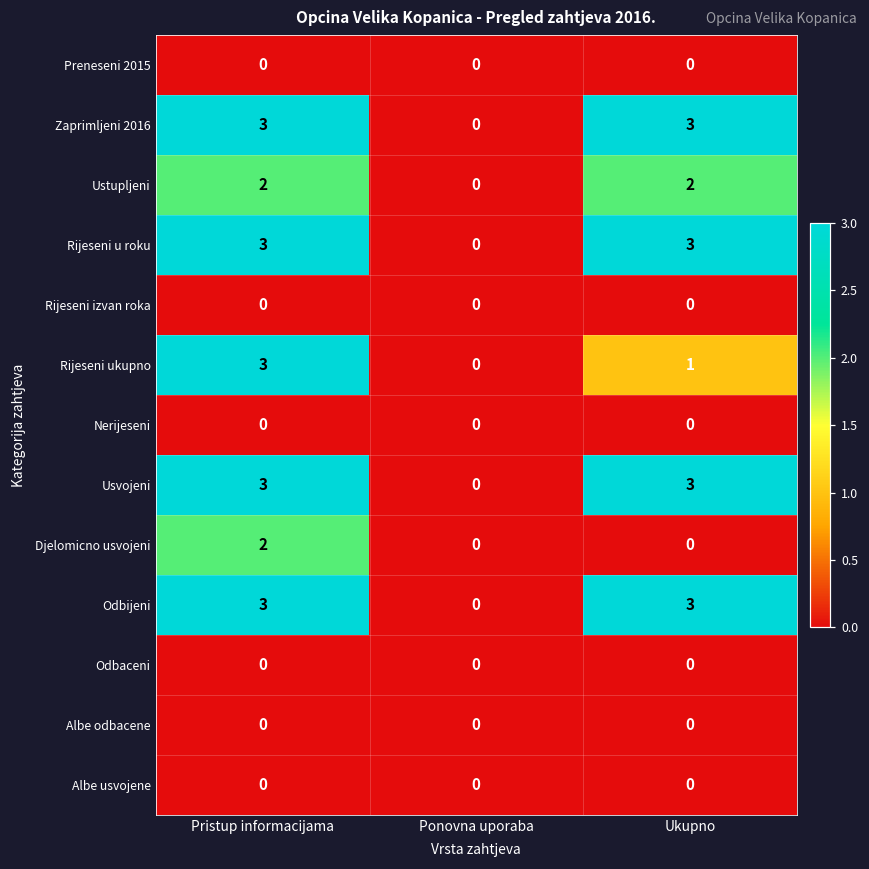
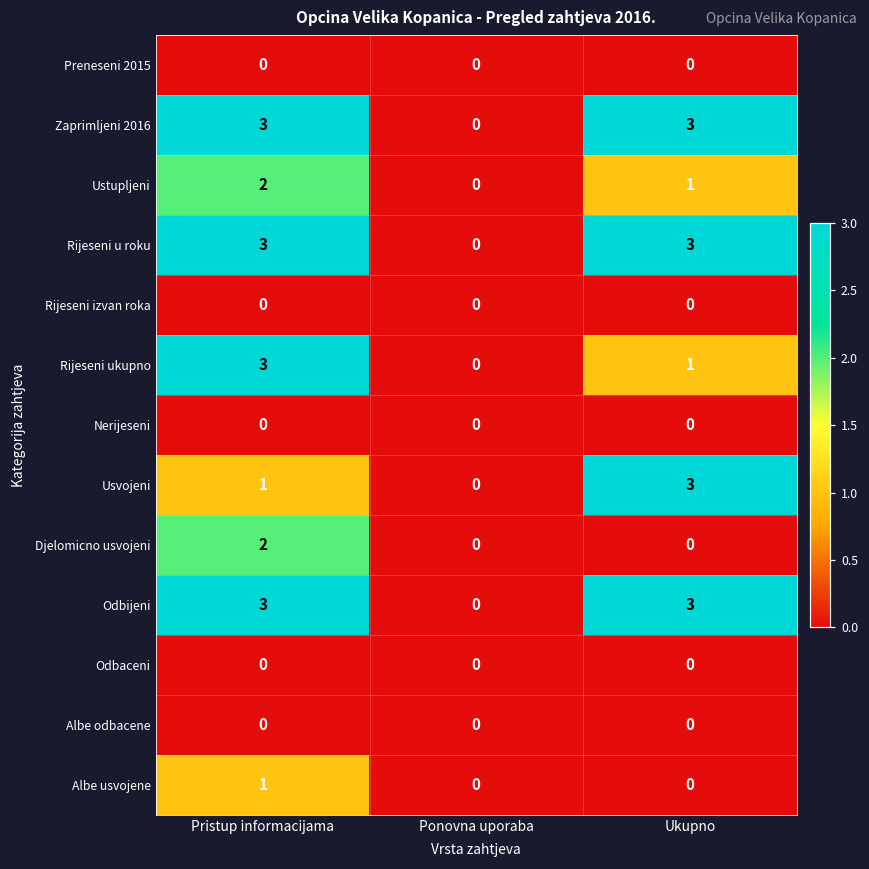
Ustupljeni, Ukupno: 2 -> 1
Usvojeni, Pristup informacijama: 3 -> 1
Albe usvojene, Pristup informacijama: 0 -> 1
